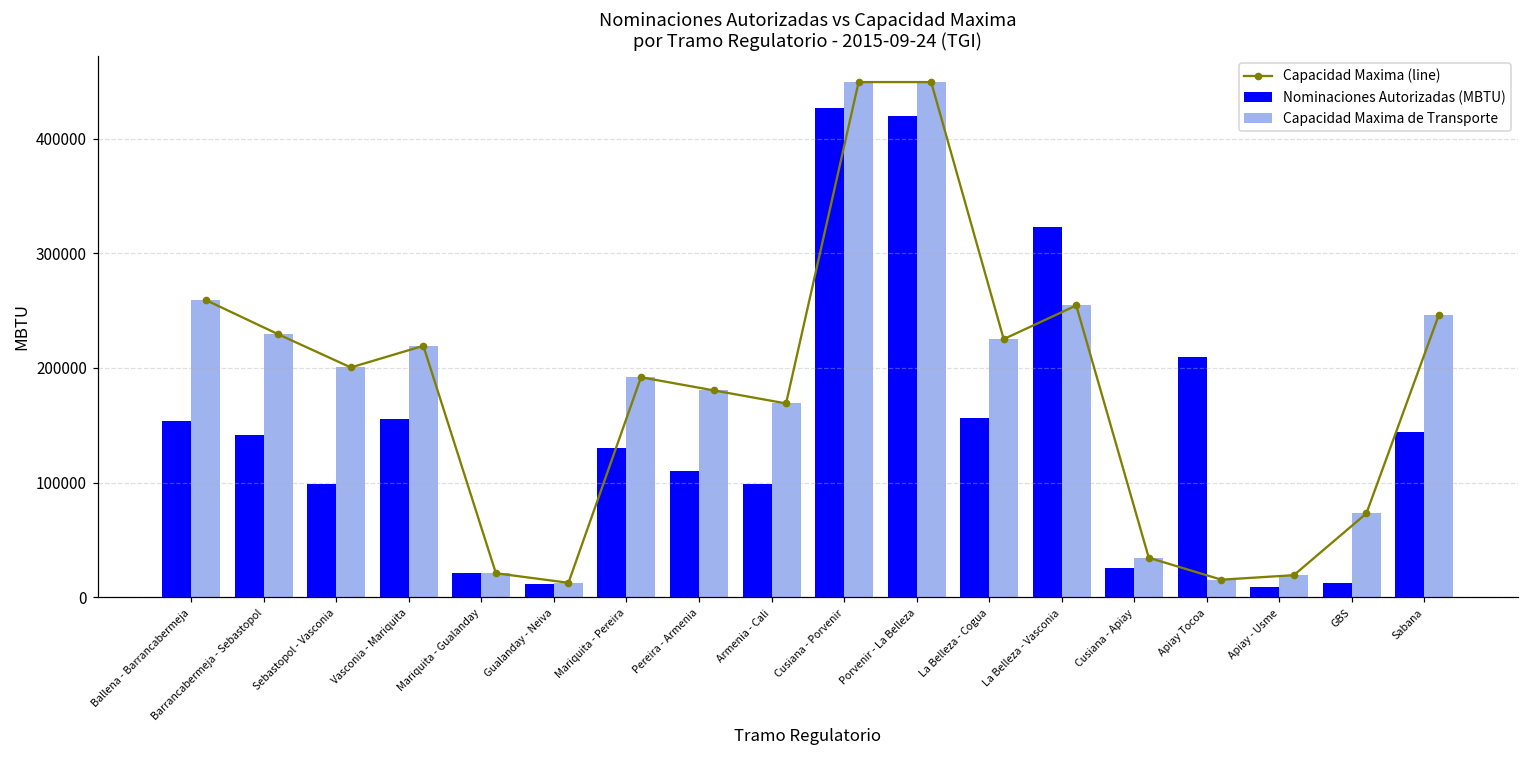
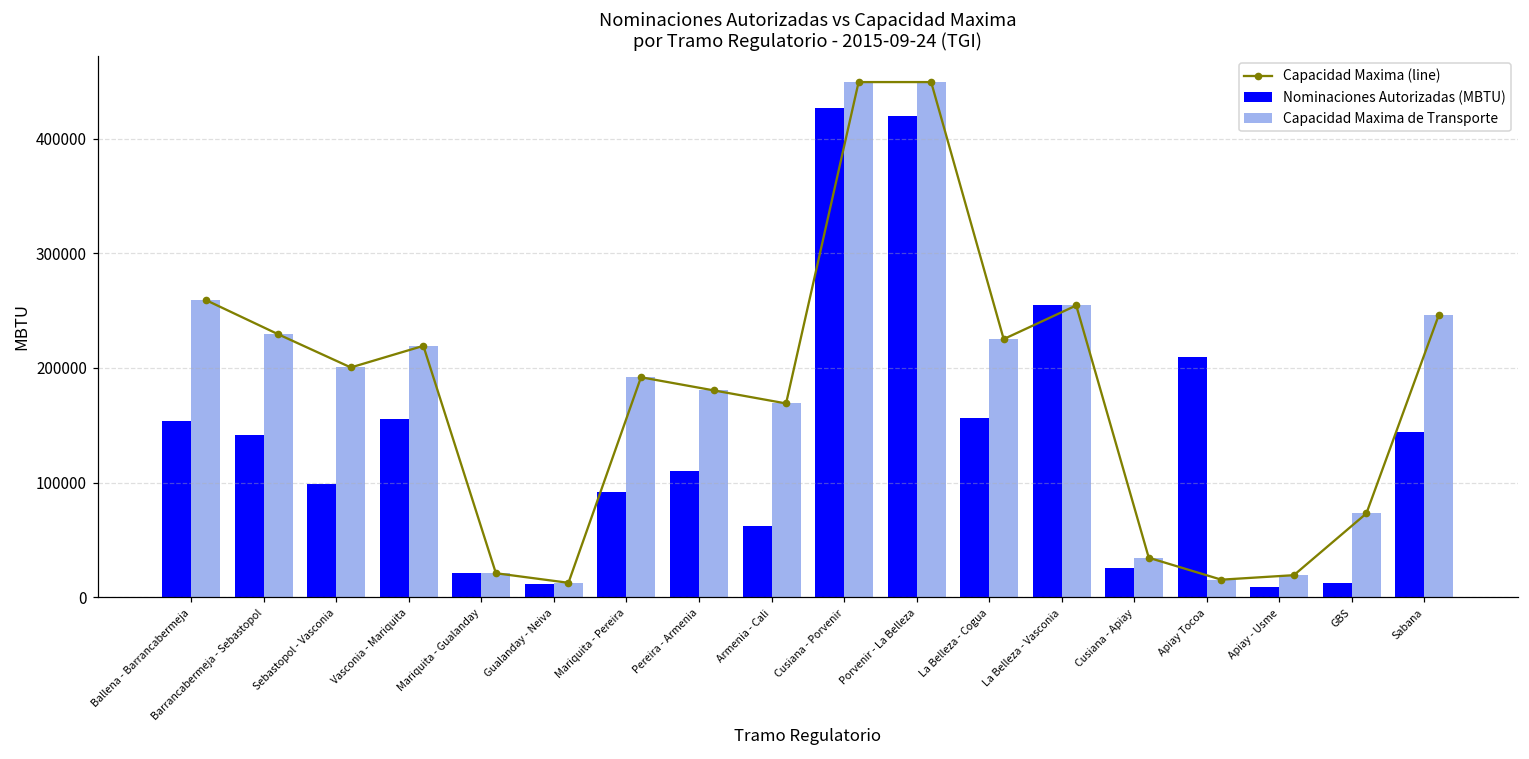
Nominaciones Autorizadas (MBTU), Mariquita - Pereira: 130000 -> 92000
Nominaciones Autorizadas (MBTU), Armenia - Cali: 99000 -> 62000
Nominaciones Autorizadas (MBTU), La Belleza - Vasconia: 323000 -> 255000
